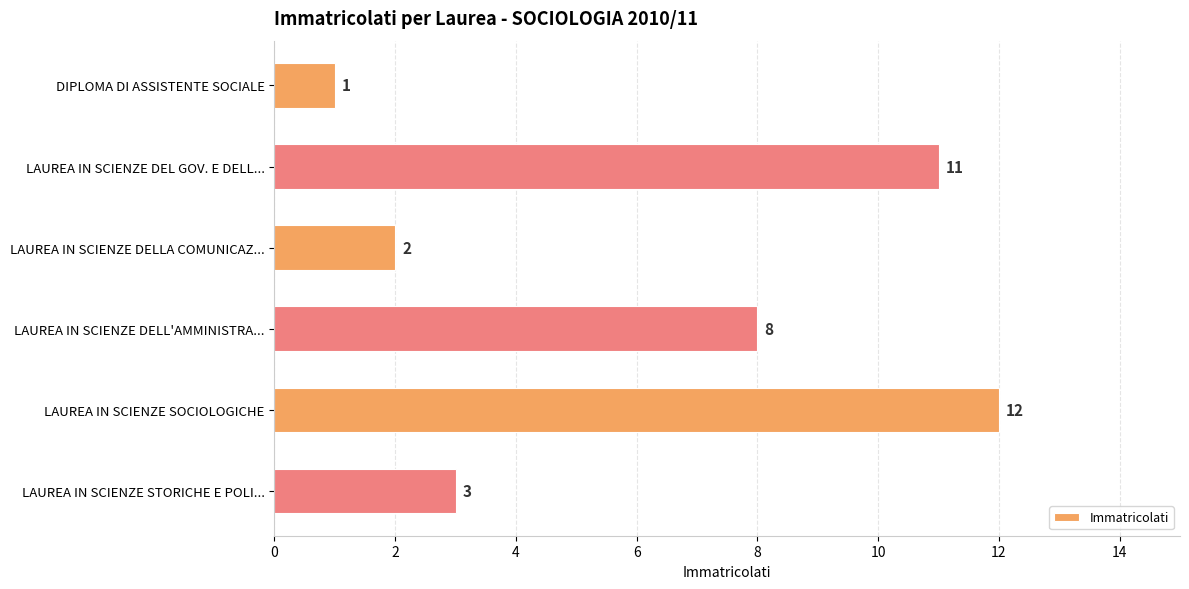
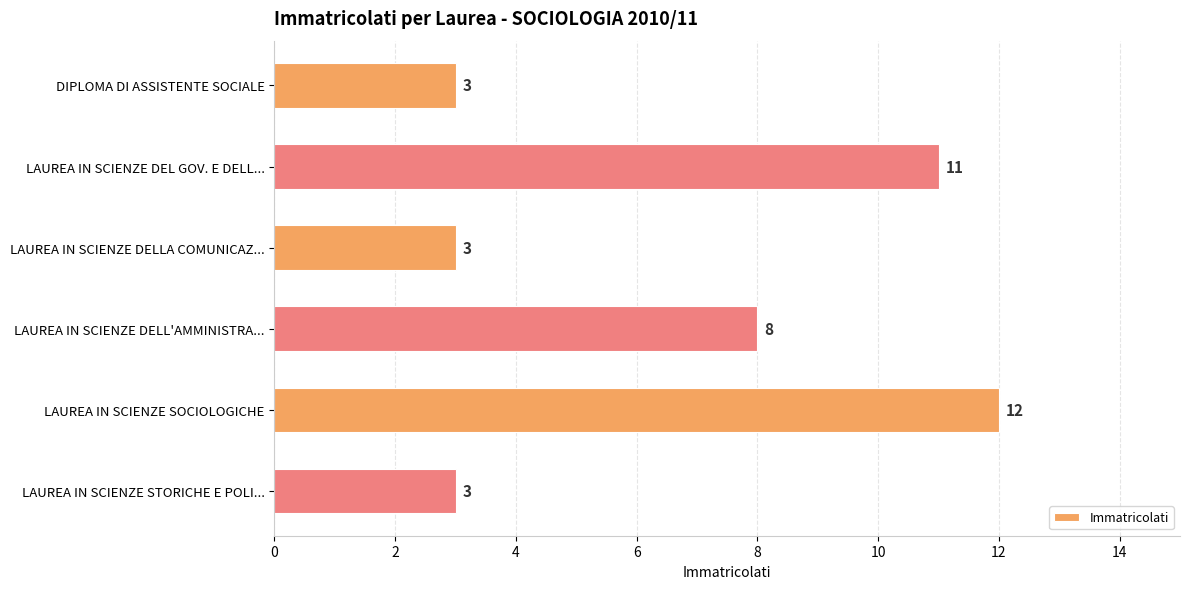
DIPLOMA DI ASSISTENTE SOCIALE: 1 -> 3
LAUREA IN SCIENZE DELLA COMUNICAZ...: 2 -> 3
